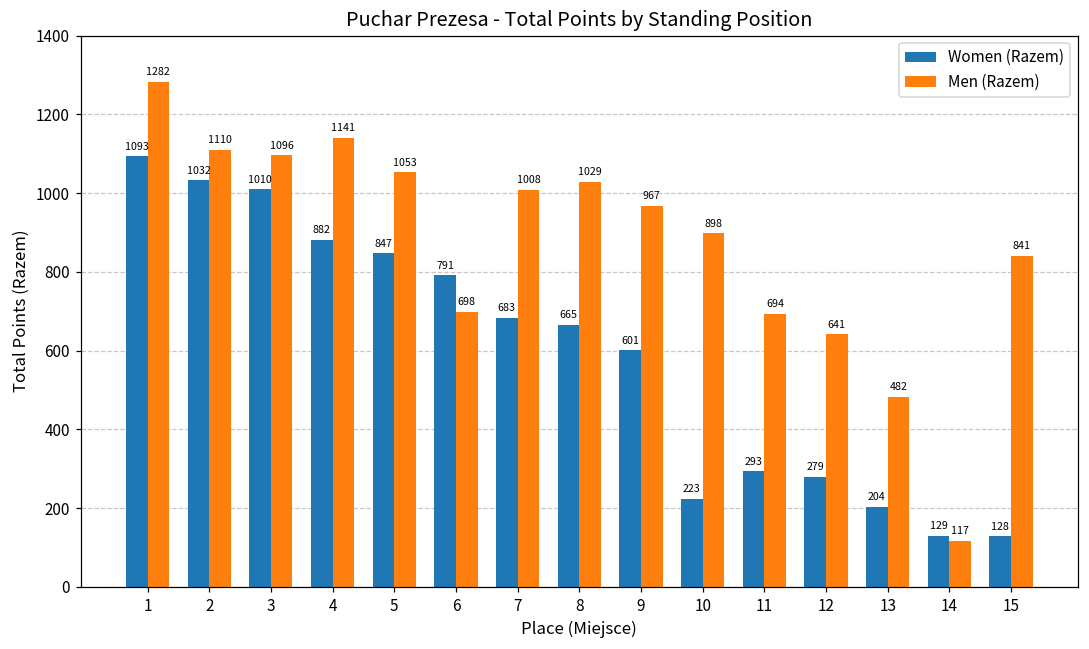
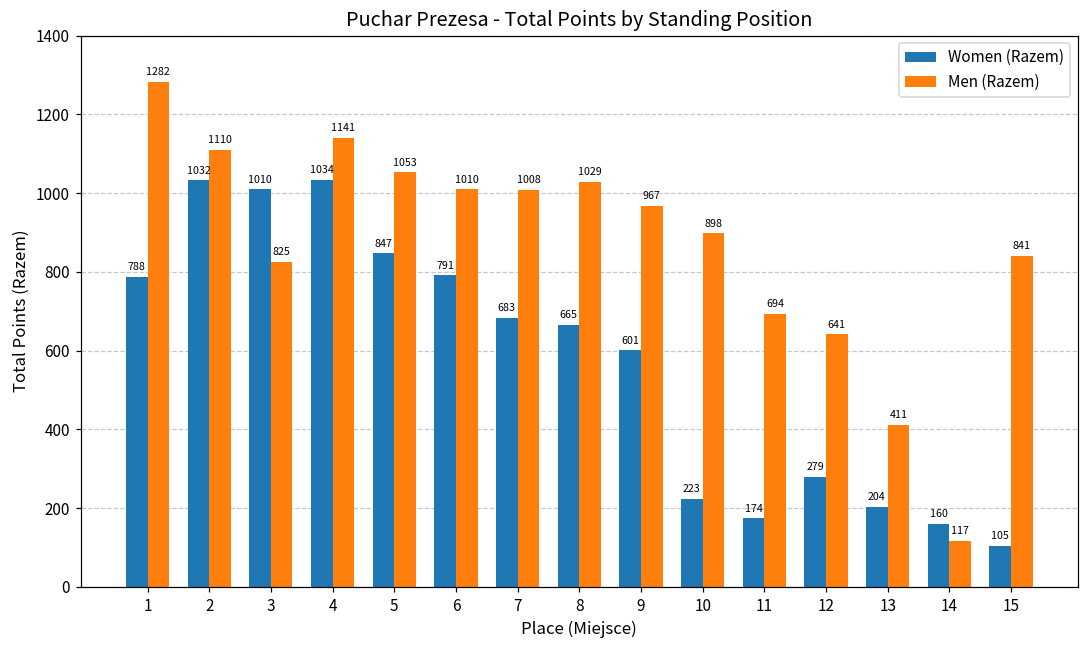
Women (Razem), 1: 1093 -> 788
Men (Razem), 3: 1096 -> 825
Women (Razem), 4: 882 -> 1034
Men (Razem), 6: 698 -> 1010
Women (Razem), 11: 293 -> 174
Men (Razem), 13: 482 -> 411
Women (Razem), 14: 129 -> 160
Women (Razem), 15: 128 -> 105
